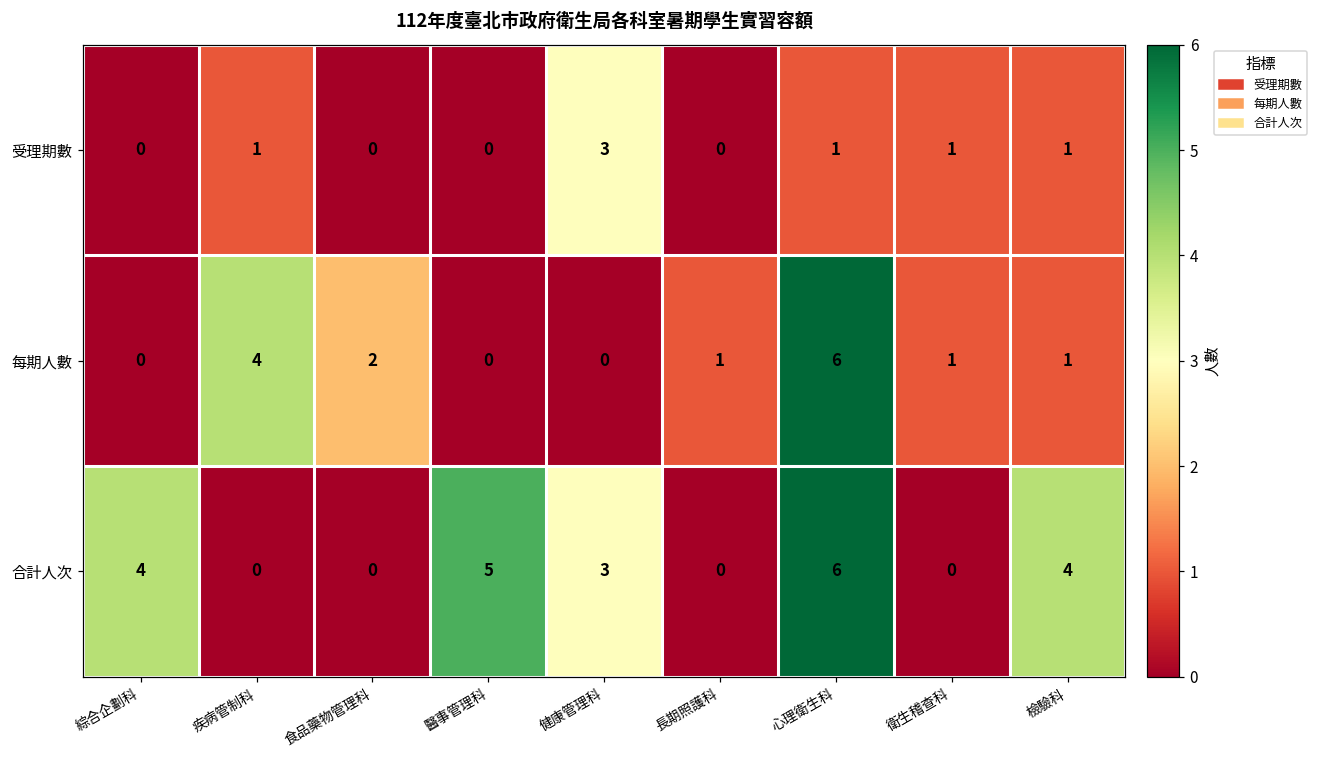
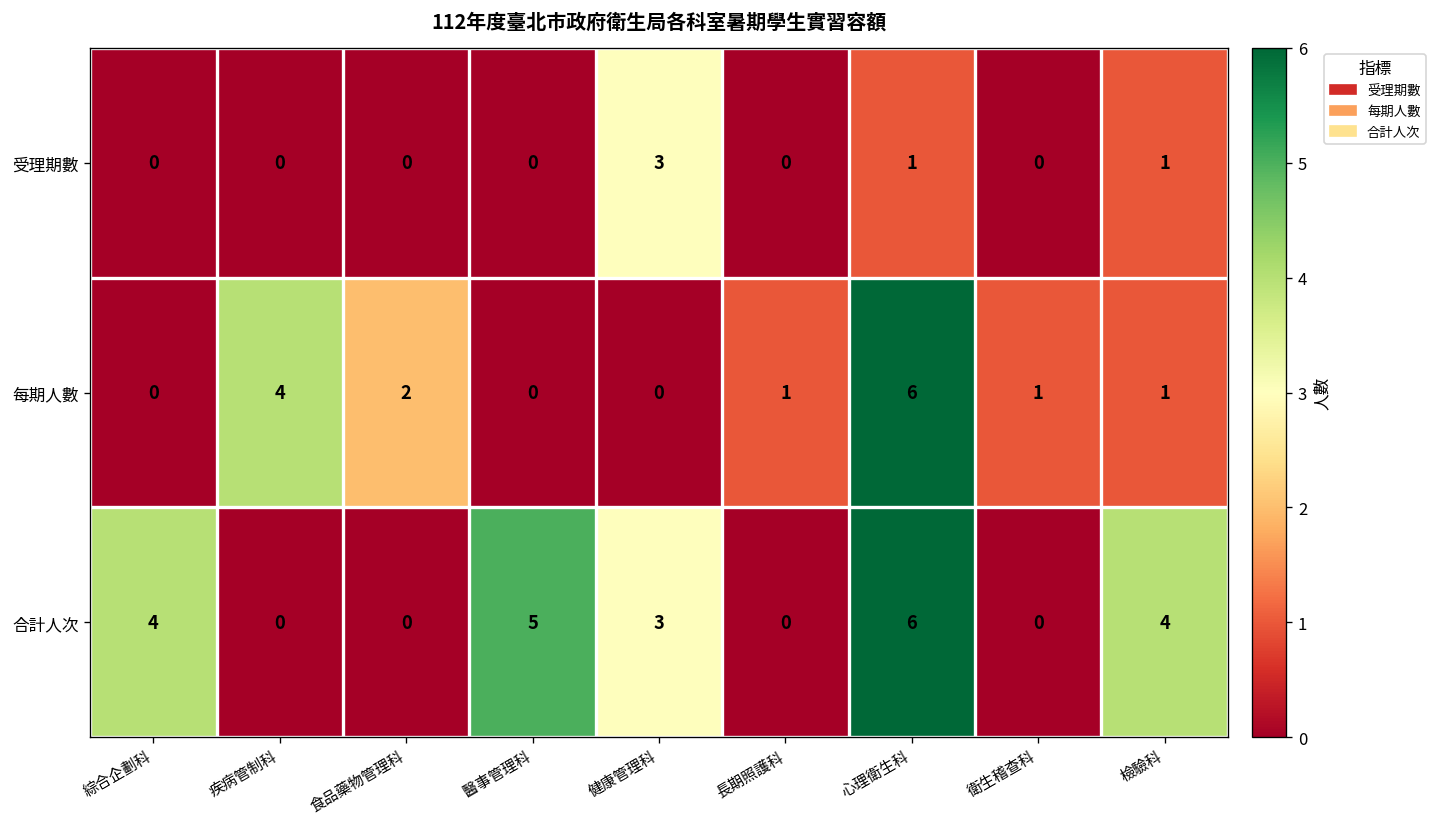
受理期數, 疾病管制科: 1 -> 0
受理期數, 衛生稽查科: 1 -> 0
